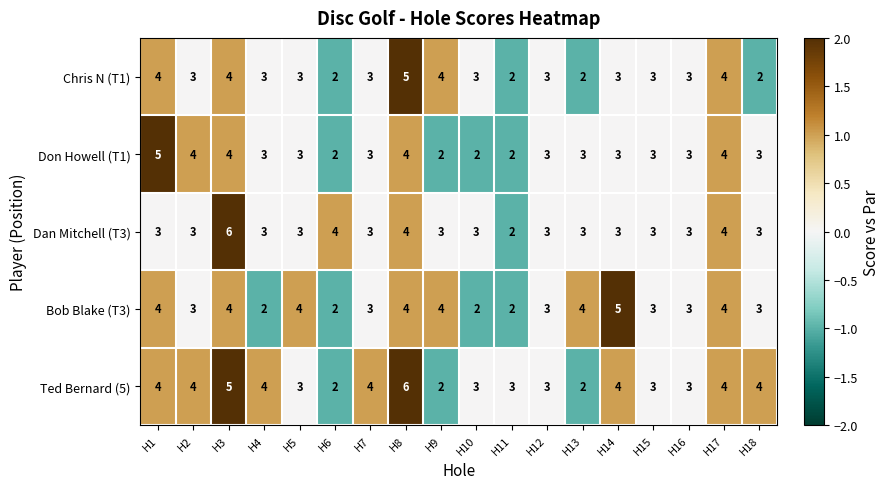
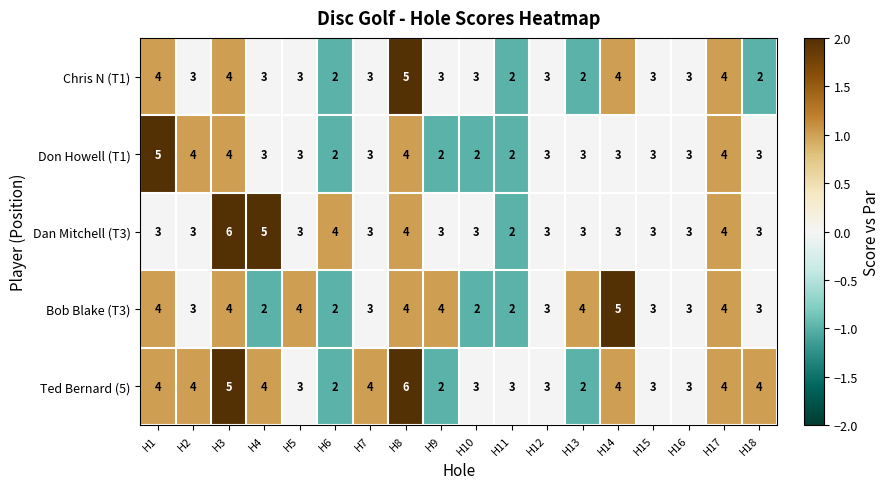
Chris N (T1), H9: 4 -> 3
Chris N (T1), H14: 3 -> 4
Dan Mitchell (T3), H4: 3 -> 5
